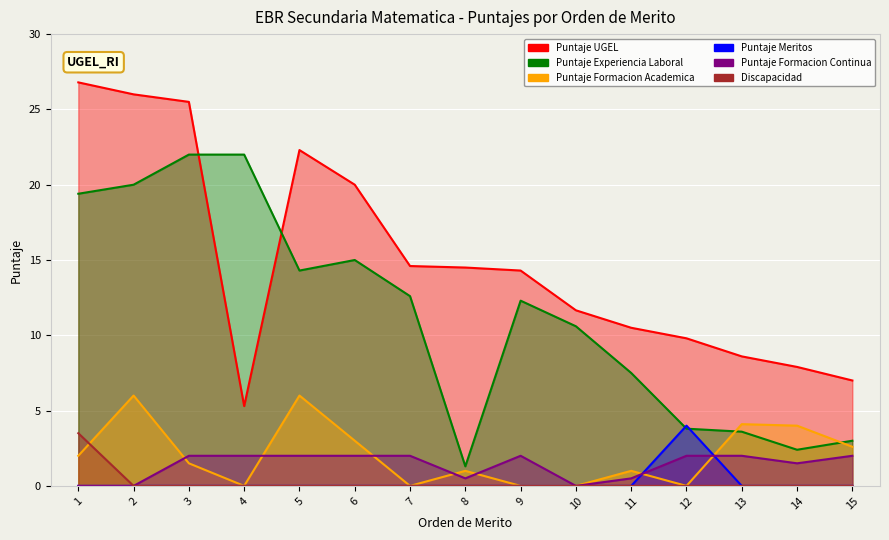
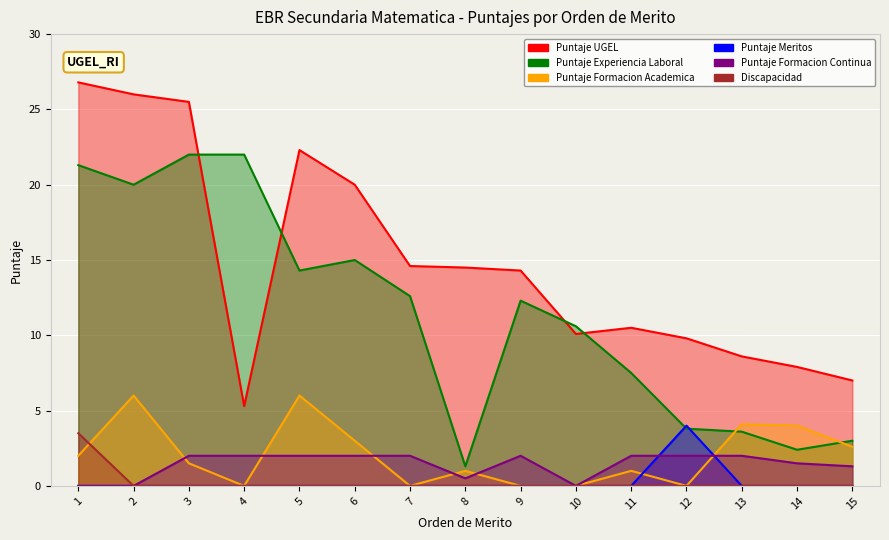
Puntaje Experiencia Laboral, 1: 19.4 -> 21.3
Puntaje UGEL, 10: 11.7 -> 10.1
Puntaje Formacion Continua, 11: 0.5 -> 2.0
Puntaje Formacion Continua, 15: 2.0 -> 1.3
